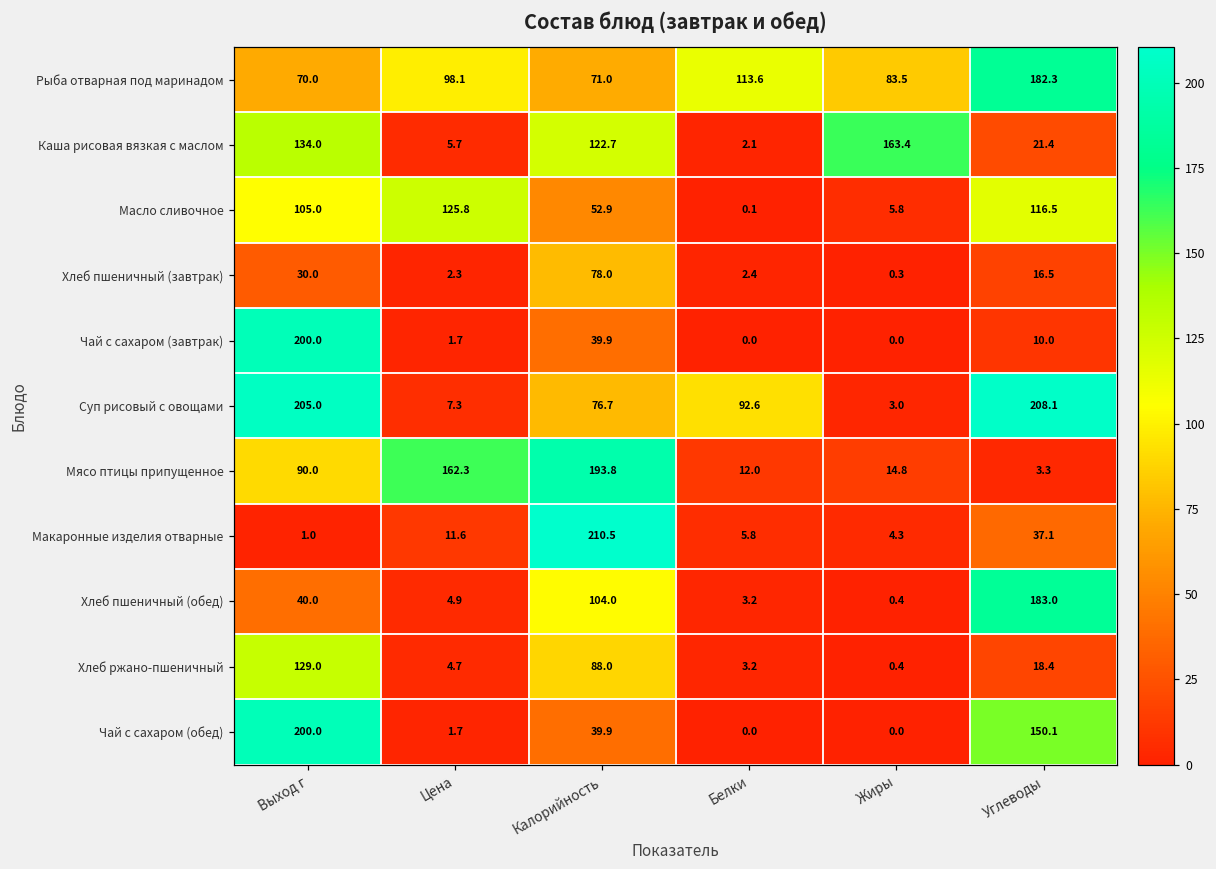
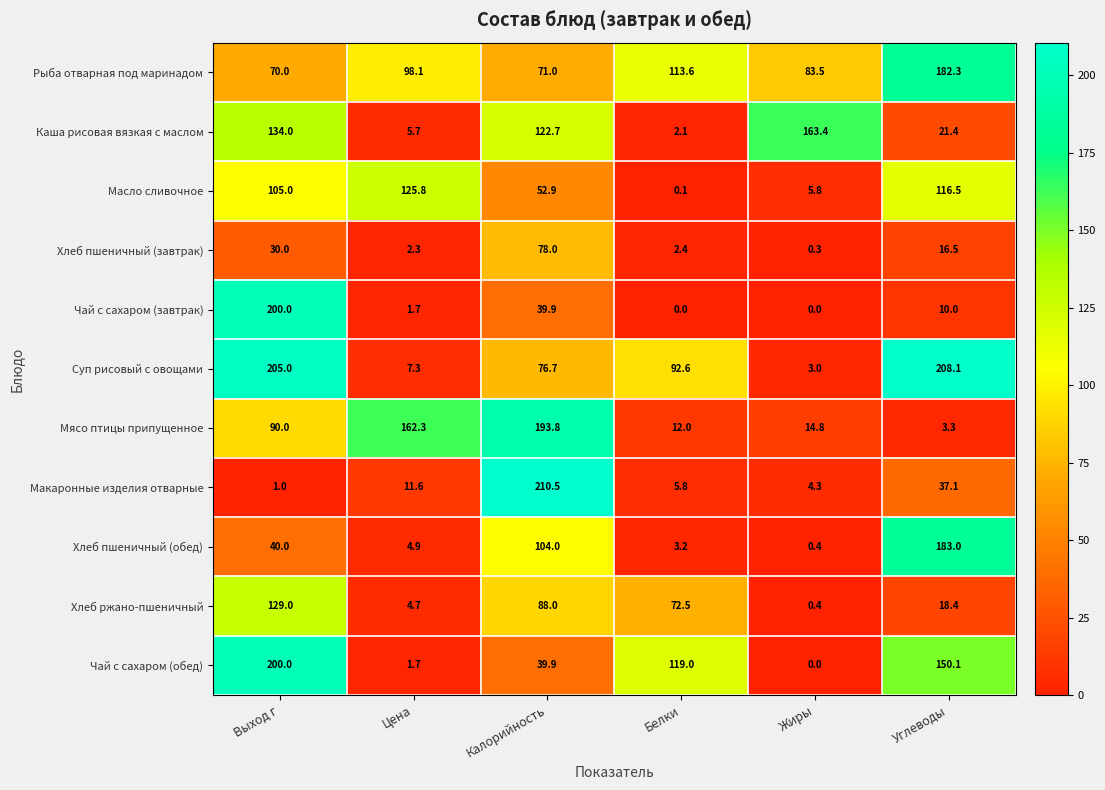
Хлеб ржано-пшеничный, Белки: 3.2 -> 72.5
Чай с сахаром (обед), Белки: 0.0 -> 119.0
